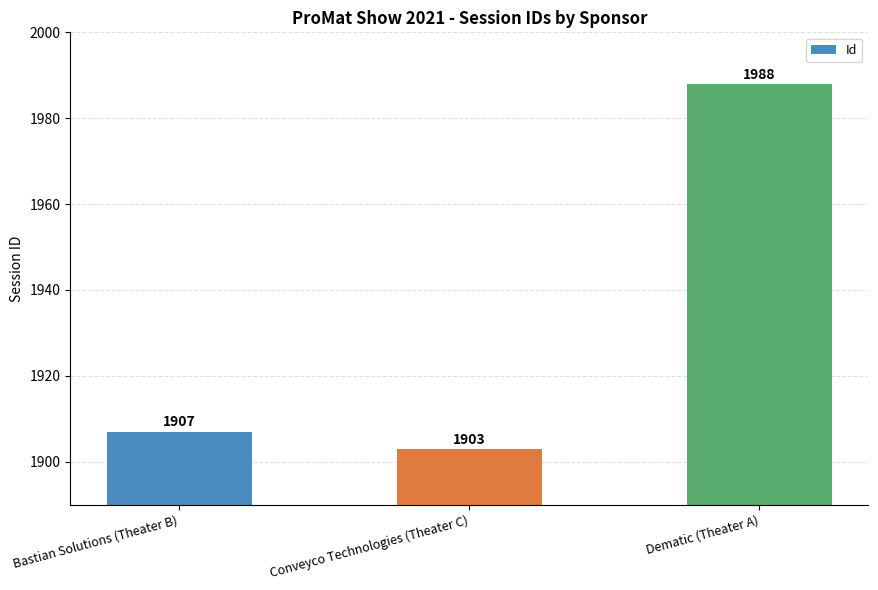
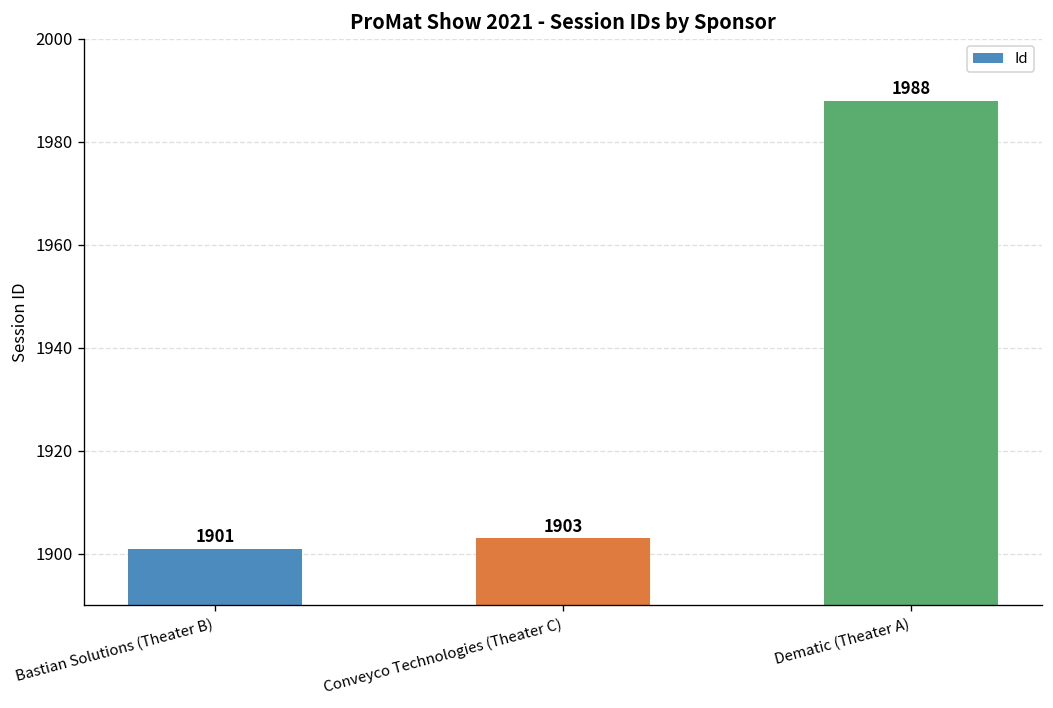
Bastian Solutions (Theater B): 1907 -> 1901
